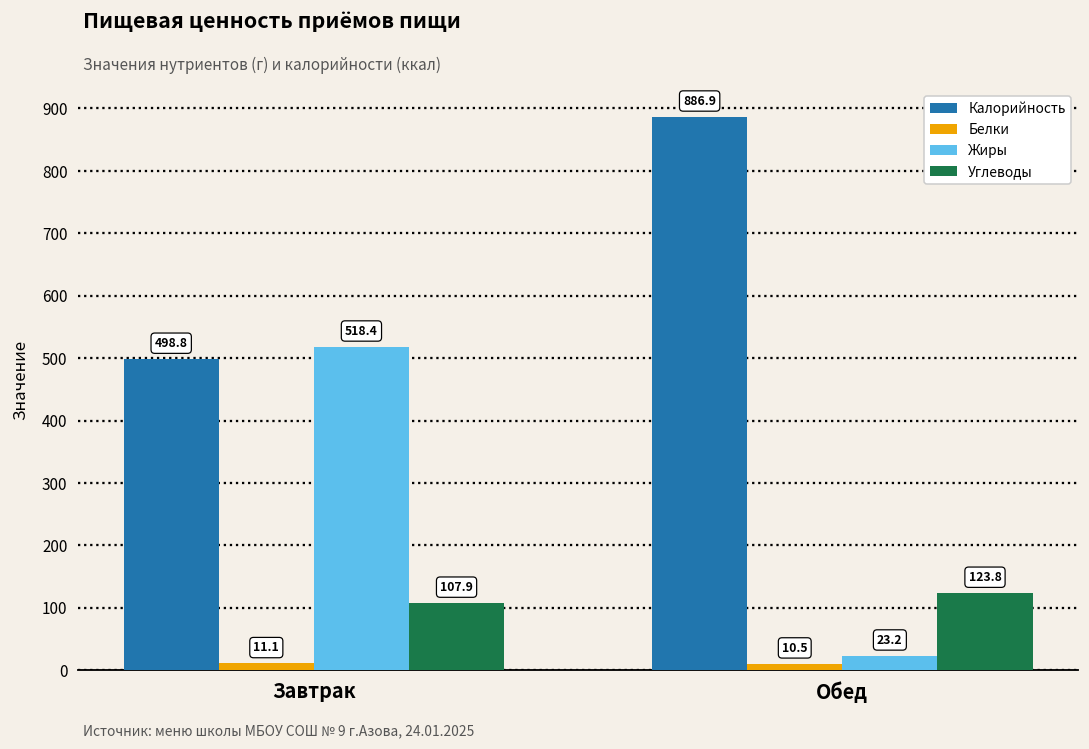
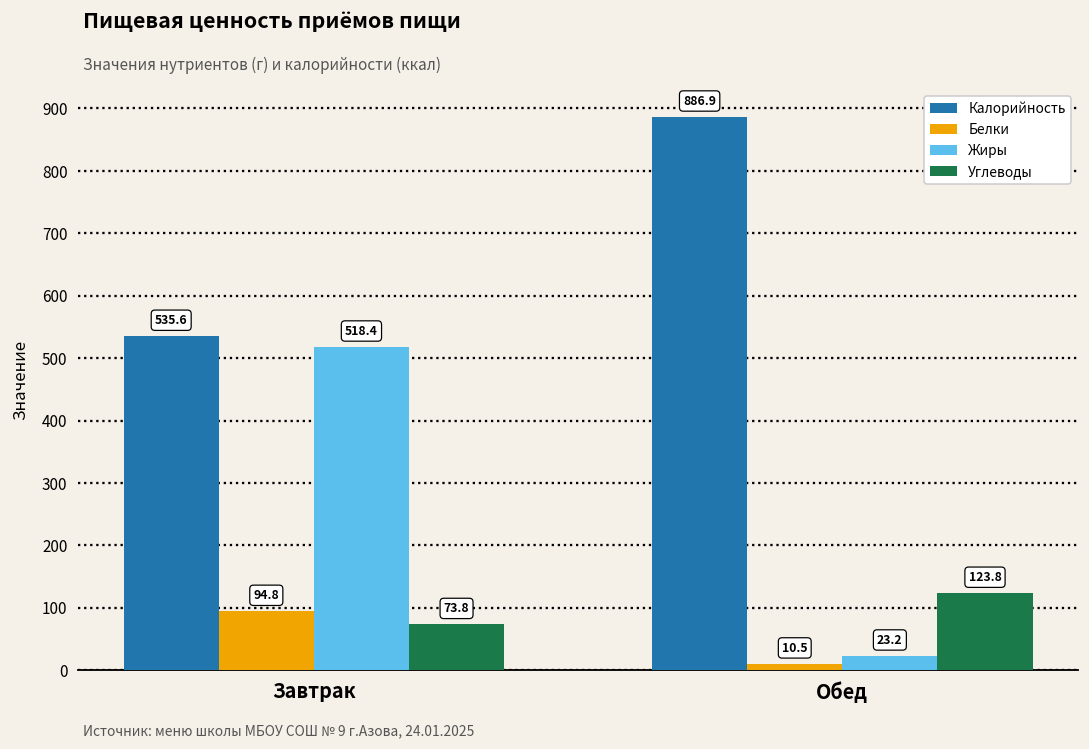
Калорийность, Завтрак: 498.8 -> 535.6
Белки, Завтрак: 11.1 -> 94.8
Углеводы, Завтрак: 107.9 -> 73.8
